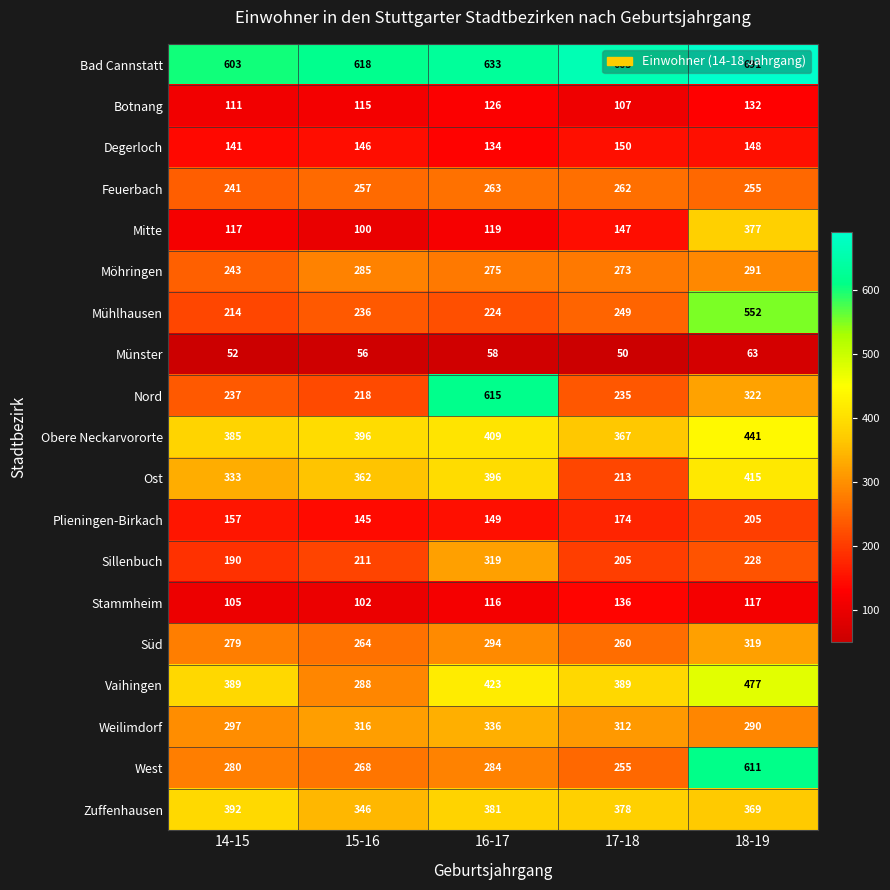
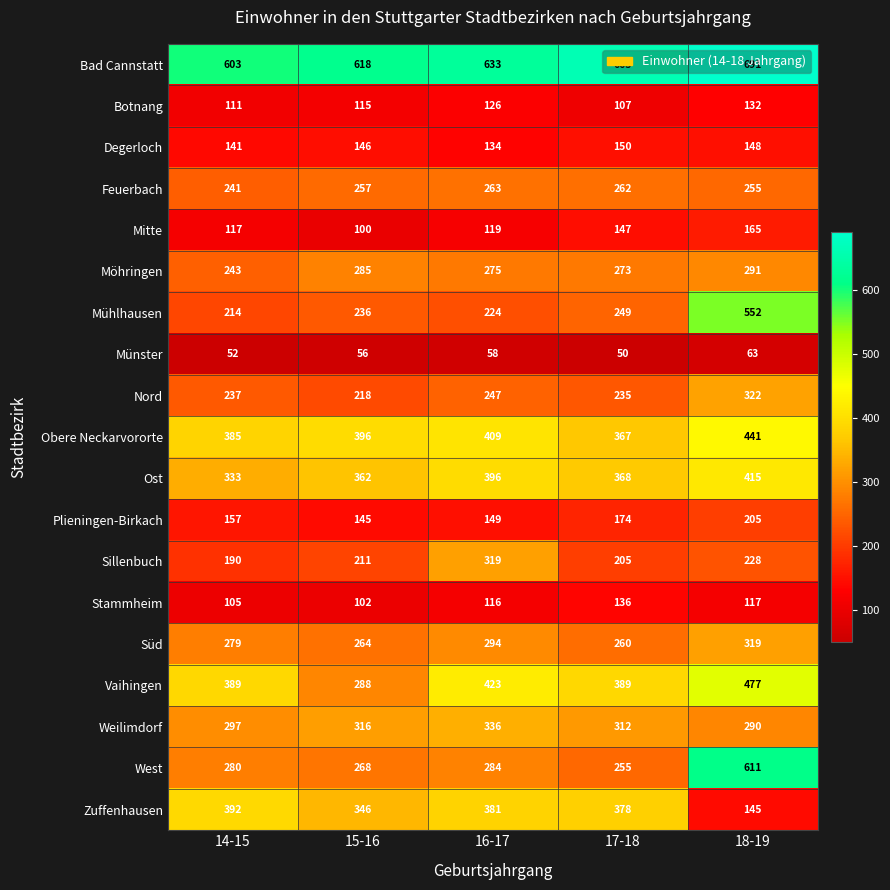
Mitte, 18-19: 377 -> 165
Nord, 16-17: 615 -> 247
Ost, 17-18: 213 -> 368
Zuffenhausen, 18-19: 369 -> 145
